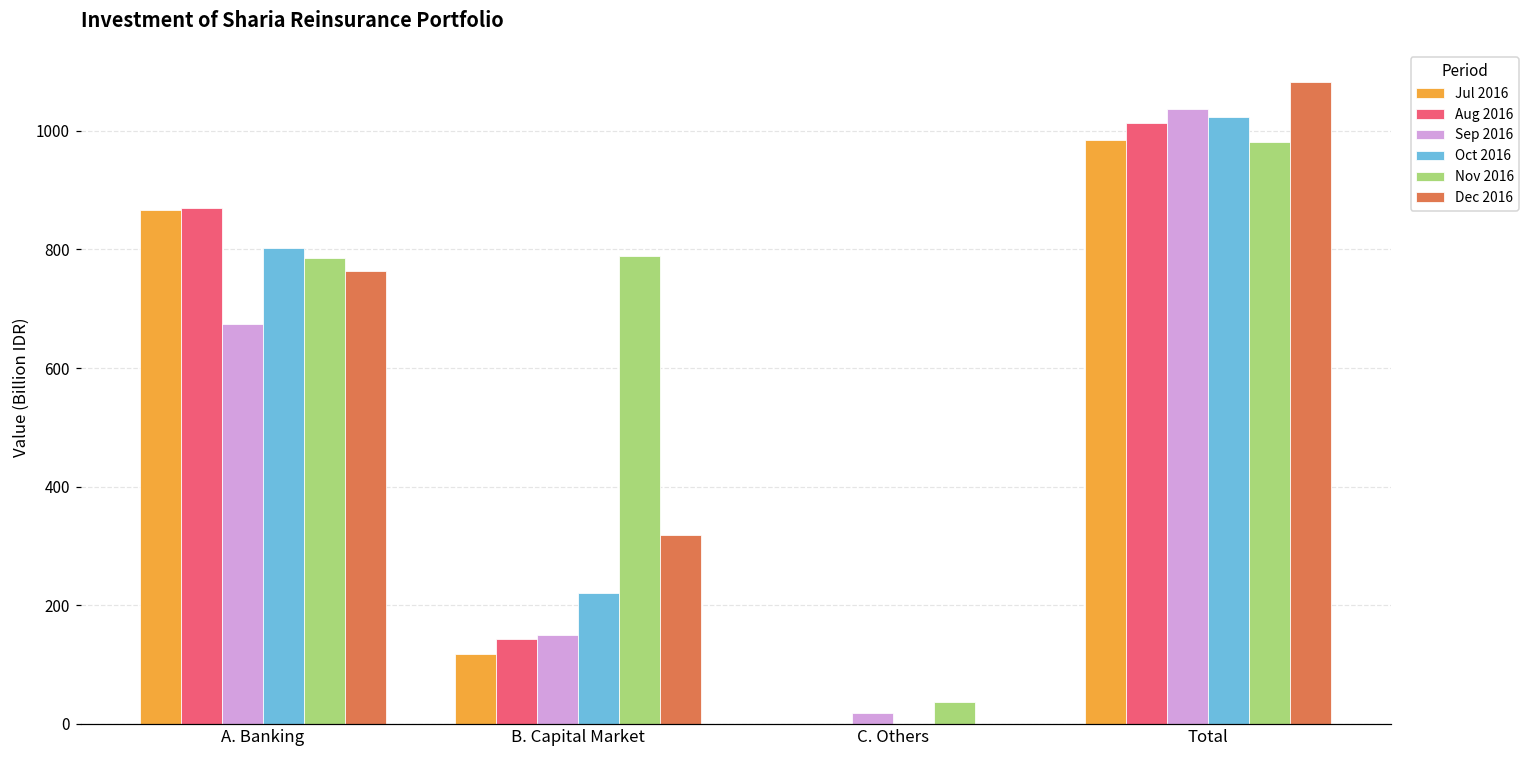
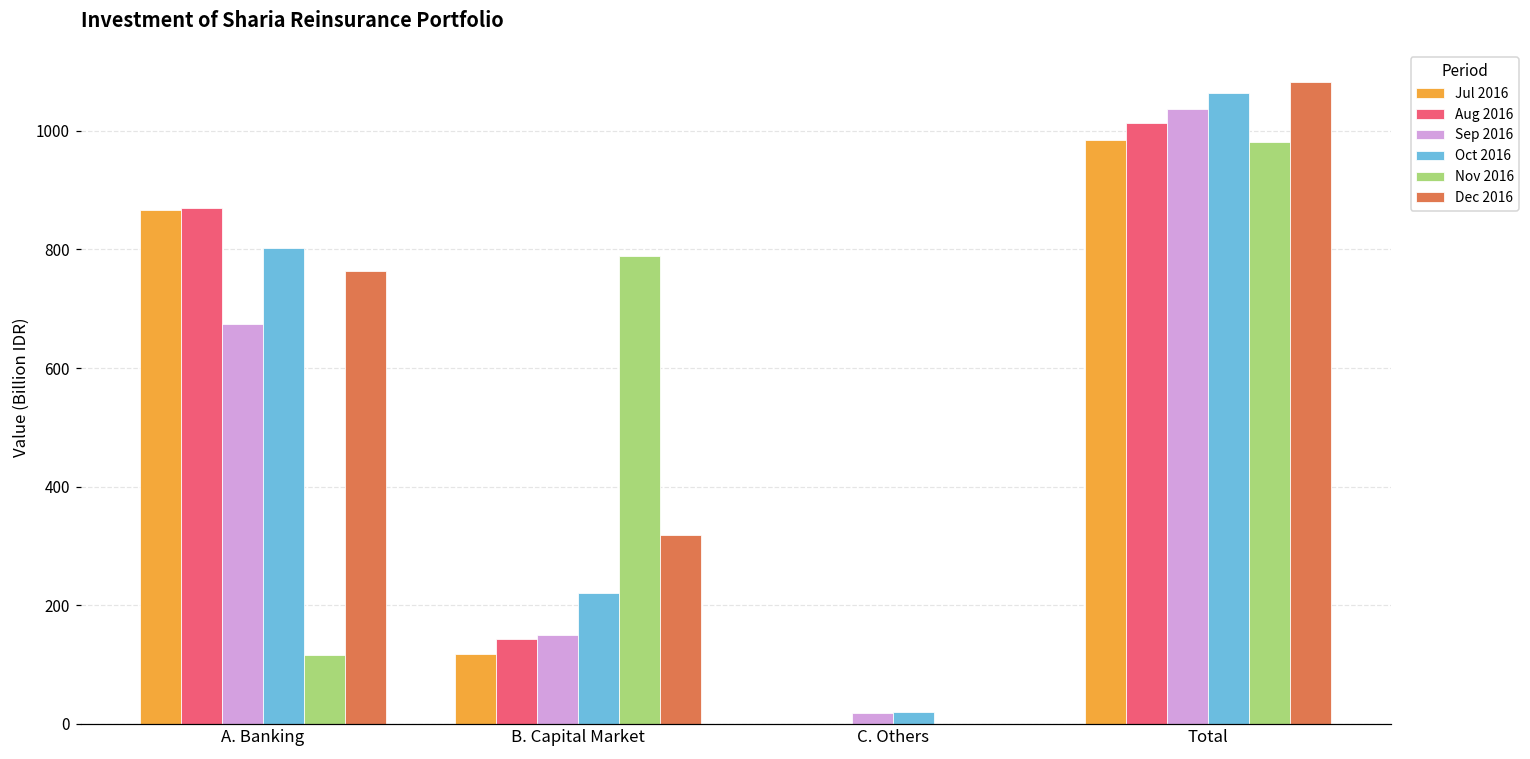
Nov 2016, A. Banking: 790 -> 120
Oct 2016, C. Others: 0 -> 20
Nov 2016, C. Others: 40 -> 0
Oct 2016, Total: 1020 -> 1060
